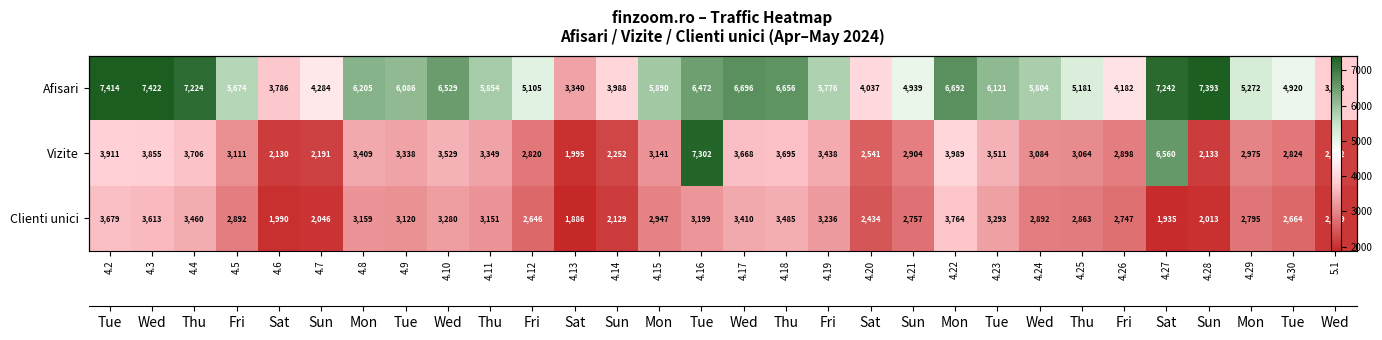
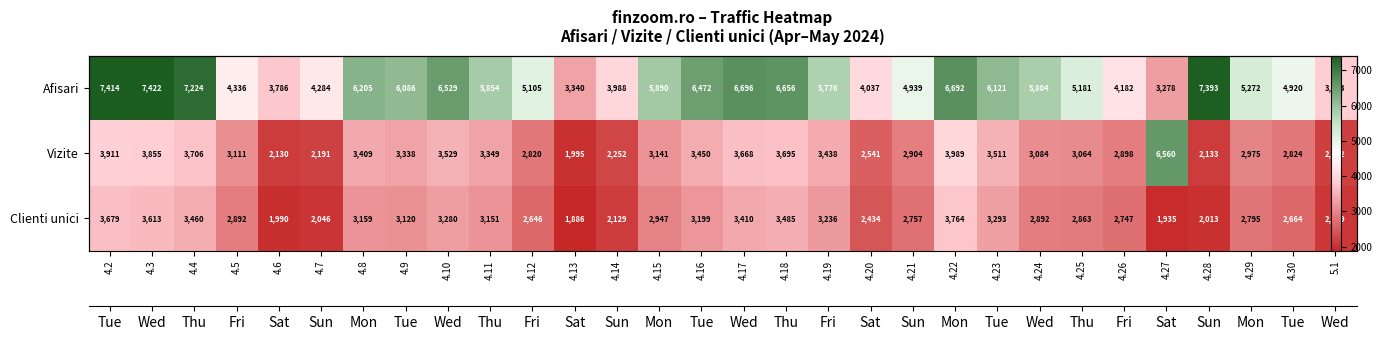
Afisari, 4.5: 5,674 -> 4,336
Afisari, 4.27: 7,242 -> 3,278
Vizite, 4.16: 7,302 -> 3,450
